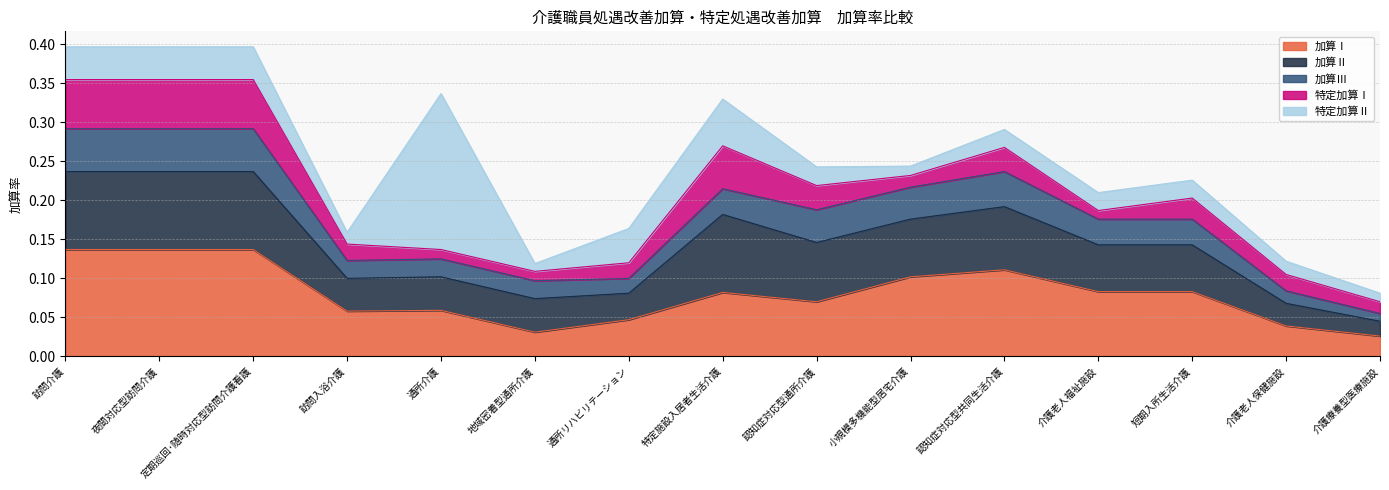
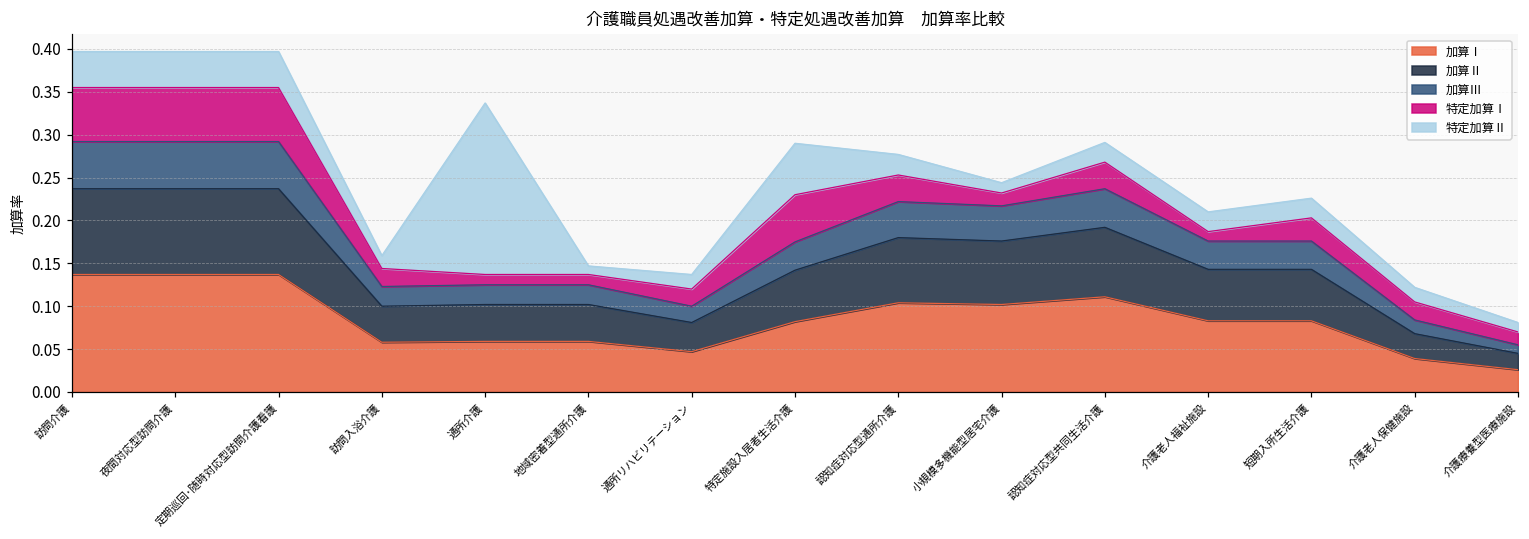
加算Ⅰ, 地域密着型通所介護: 0.03 -> 0.06
特定加算Ⅱ, 通所リハビリテーション: 0.04 -> 0.02
加算Ⅱ, 特定施設入居者生活介護: 0.10 -> 0.06
加算Ⅰ, 認知症対応型通所介護: 0.07 -> 0.10
